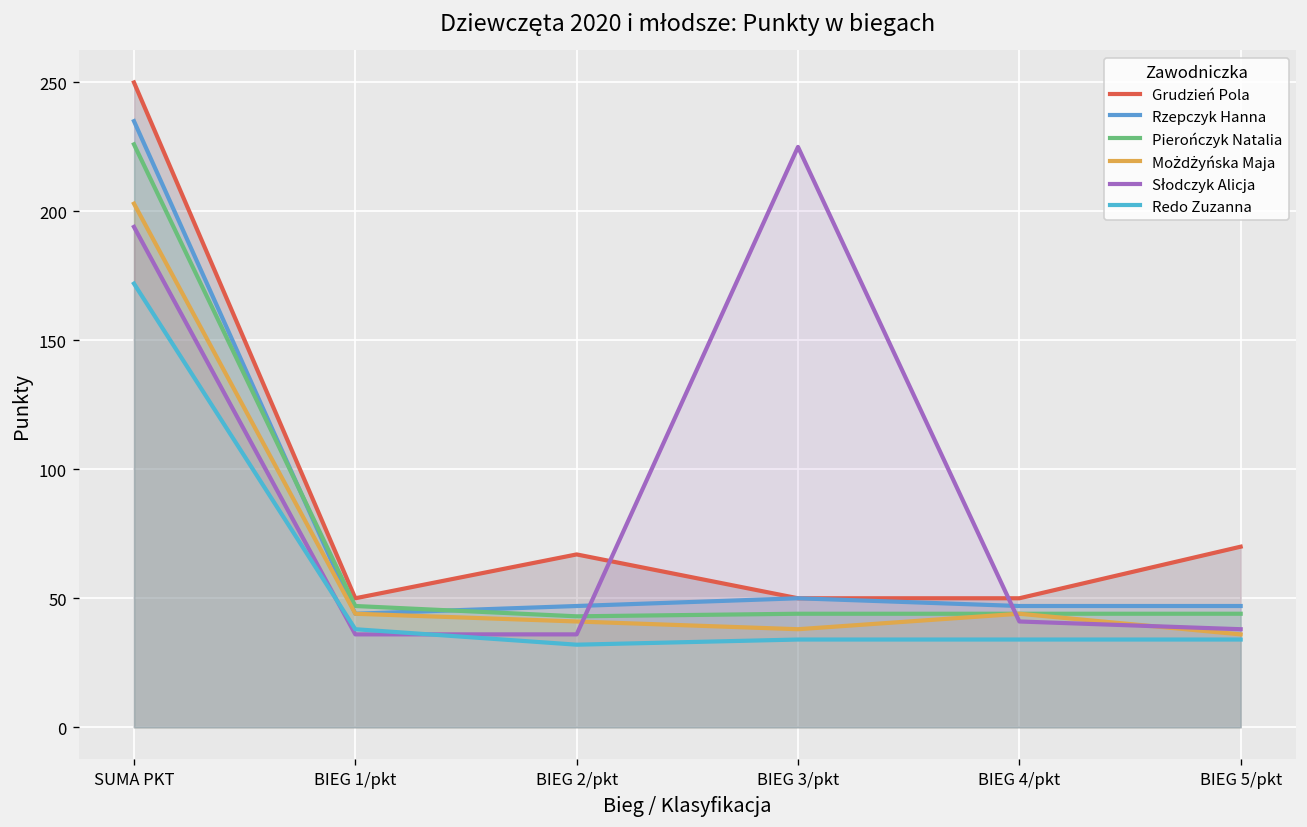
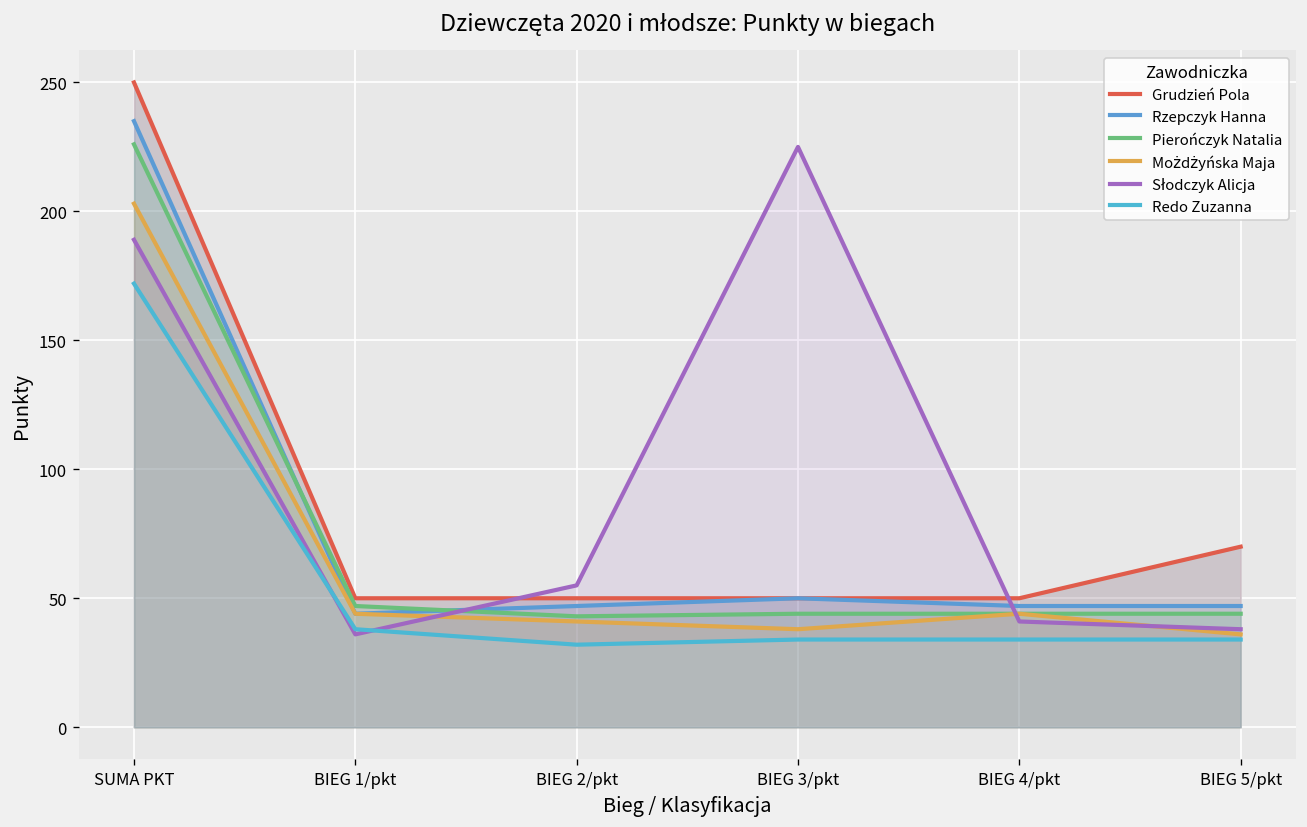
Słodczyk Alicja, SUMA PKT: 194 -> 189
Grudzień Pola, BIEG 2/pkt: 67 -> 50
Słodczyk Alicja, BIEG 2/pkt: 36 -> 55
